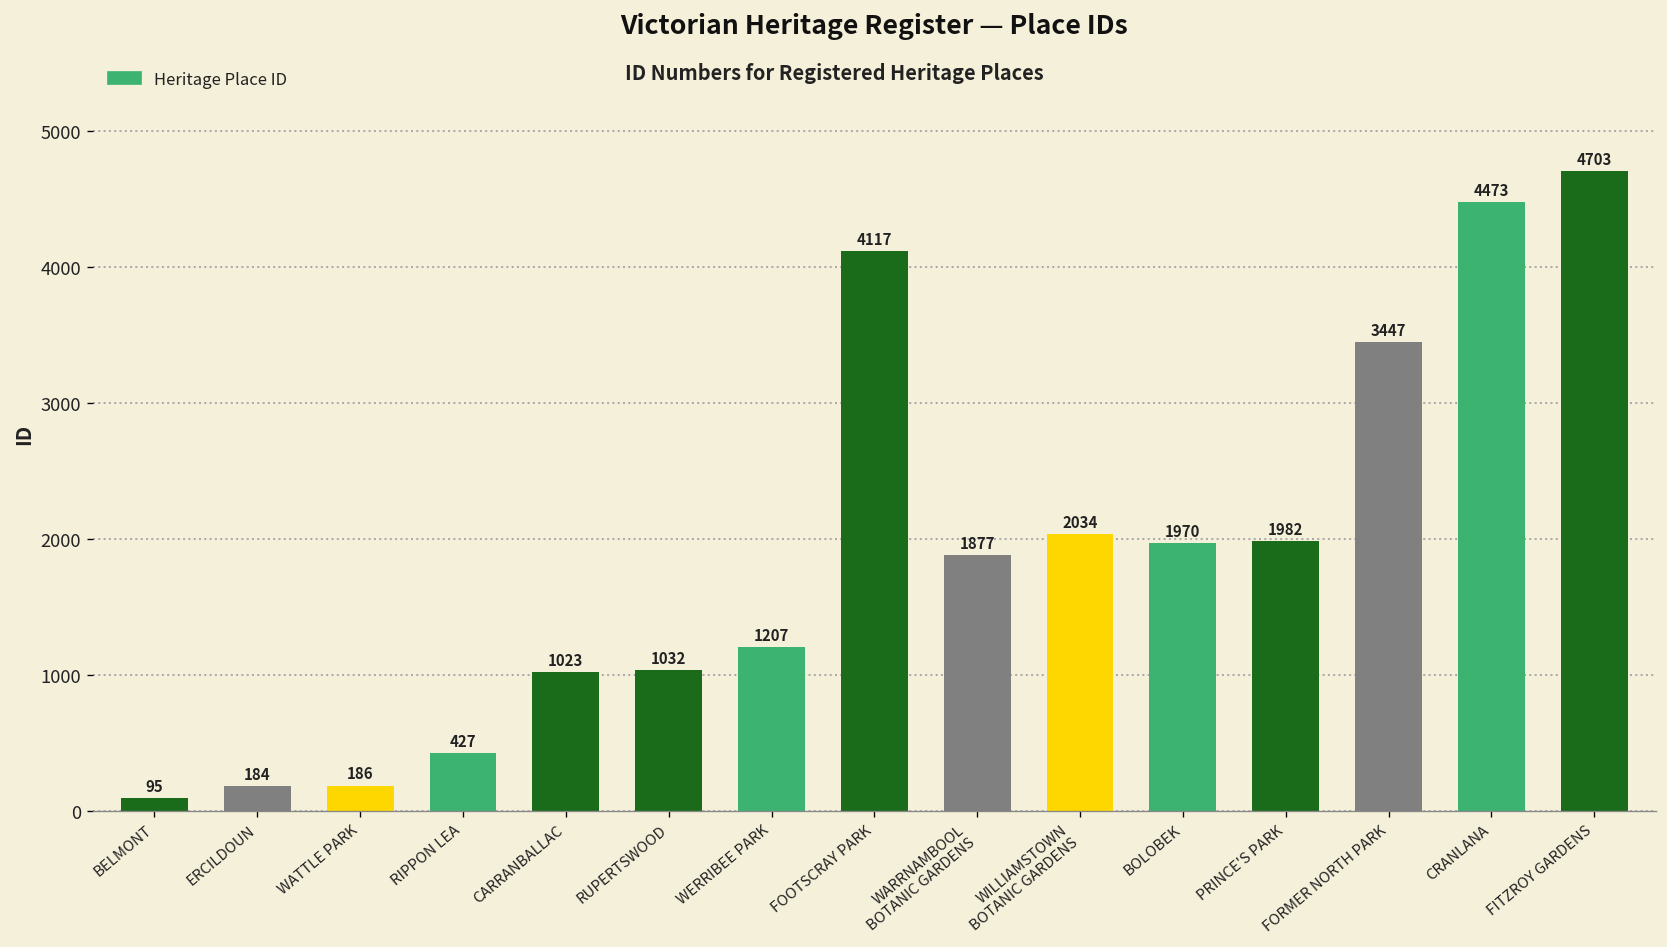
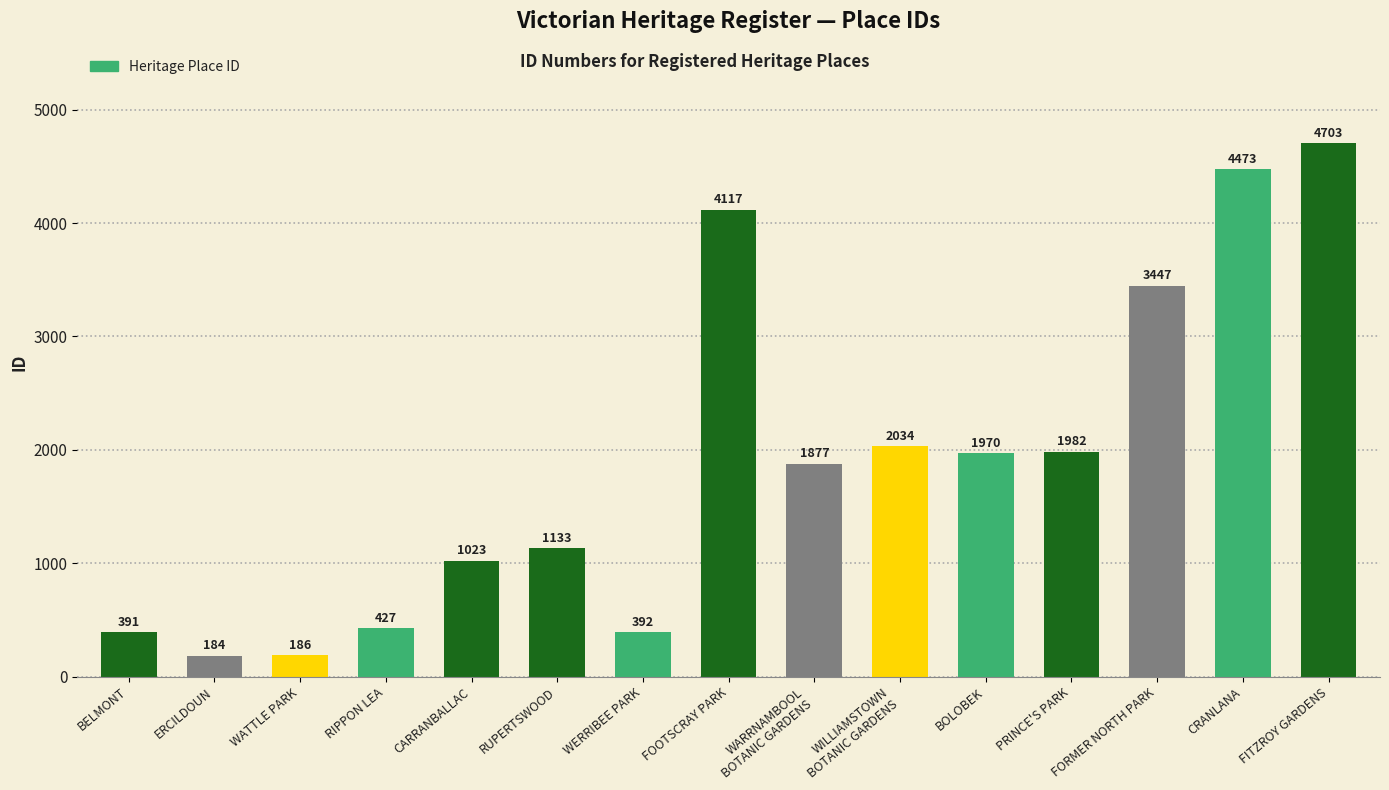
BELMONT: 95 -> 391
RUPERTSWOOD: 1032 -> 1133
WERRIBEE PARK: 1207 -> 392
